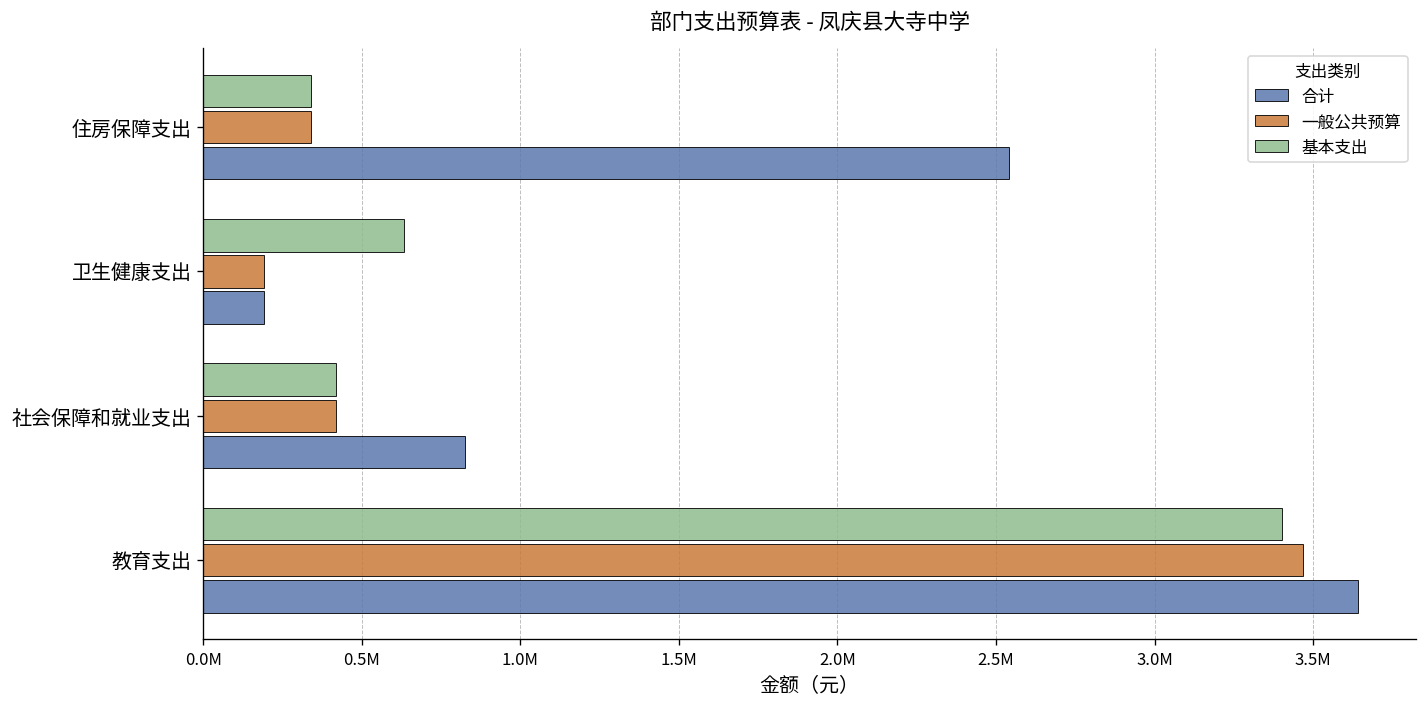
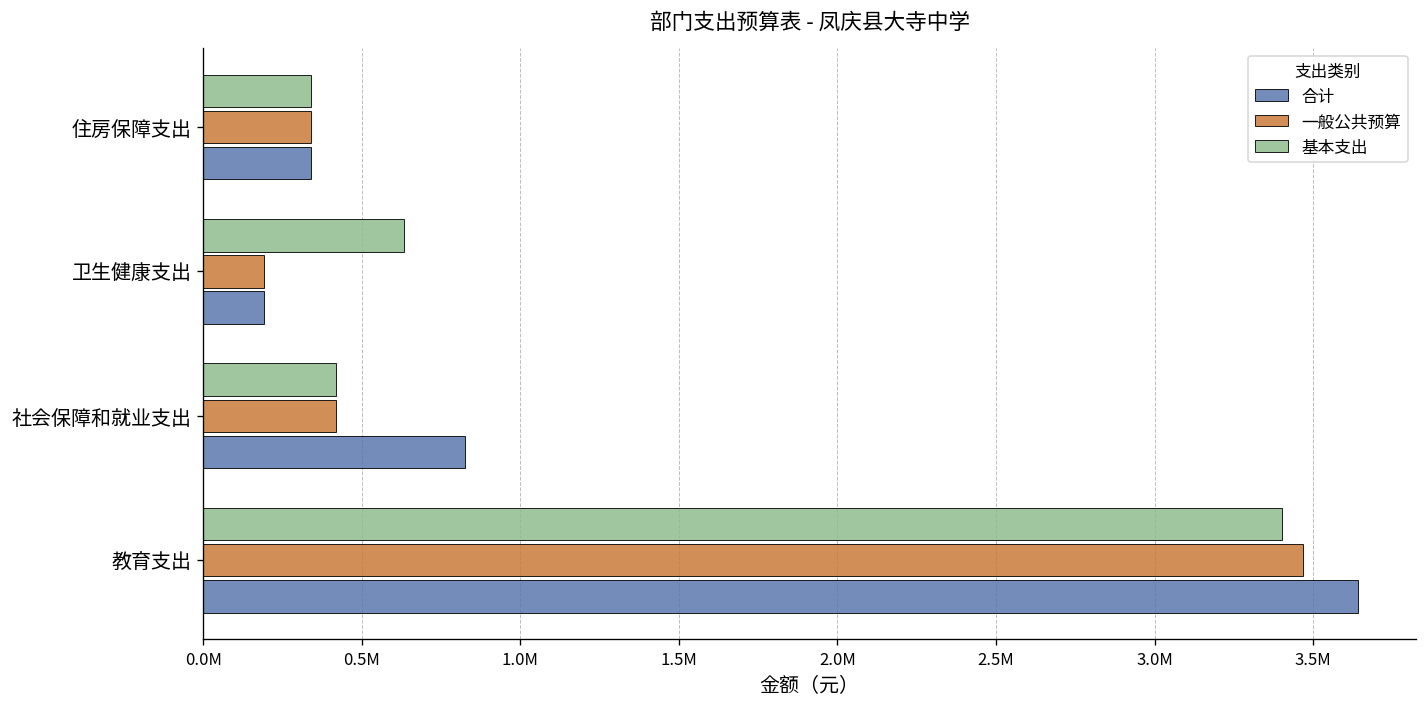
合计, 住房保障支出: 2540000 -> 340000
